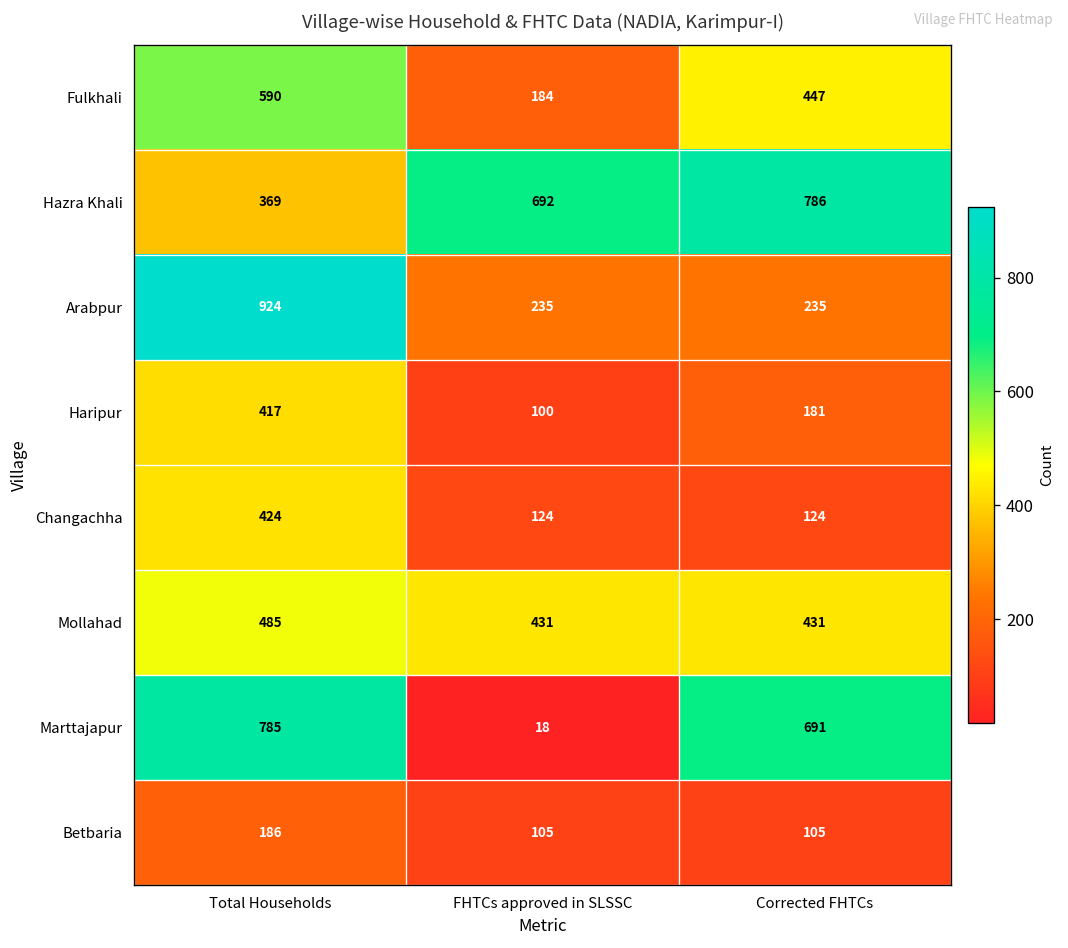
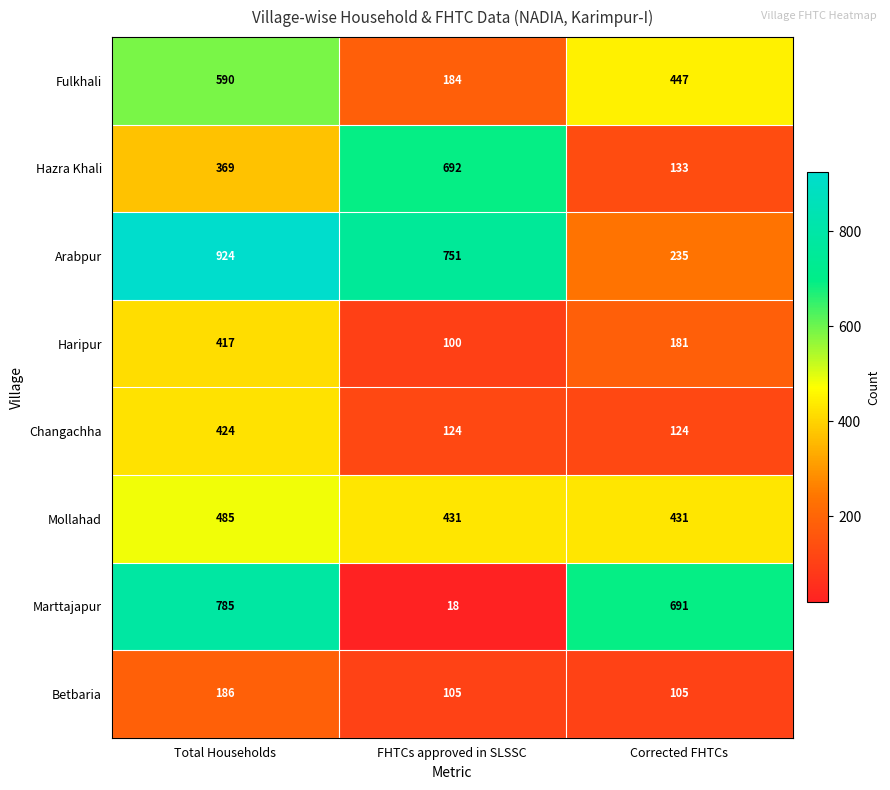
Hazra Khali, Corrected FHTCs: 786 -> 133
Arabpur, FHTCs approved in SLSSC: 235 -> 751
